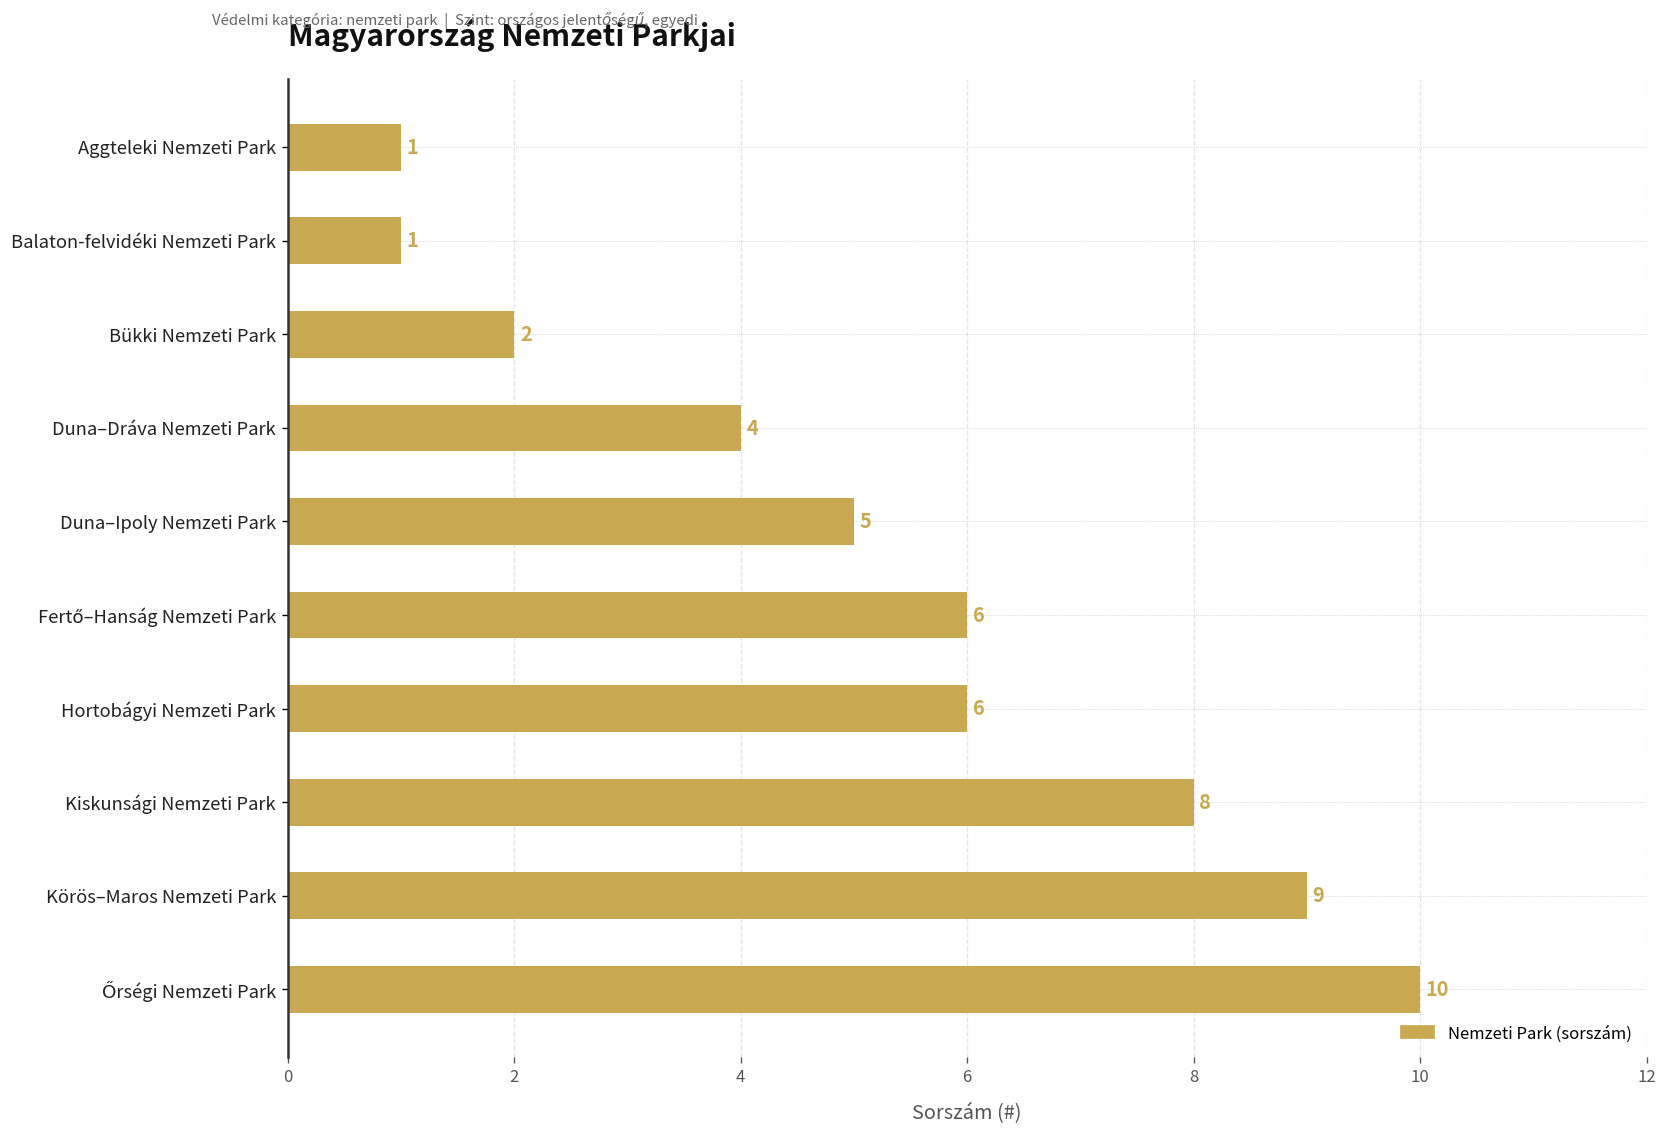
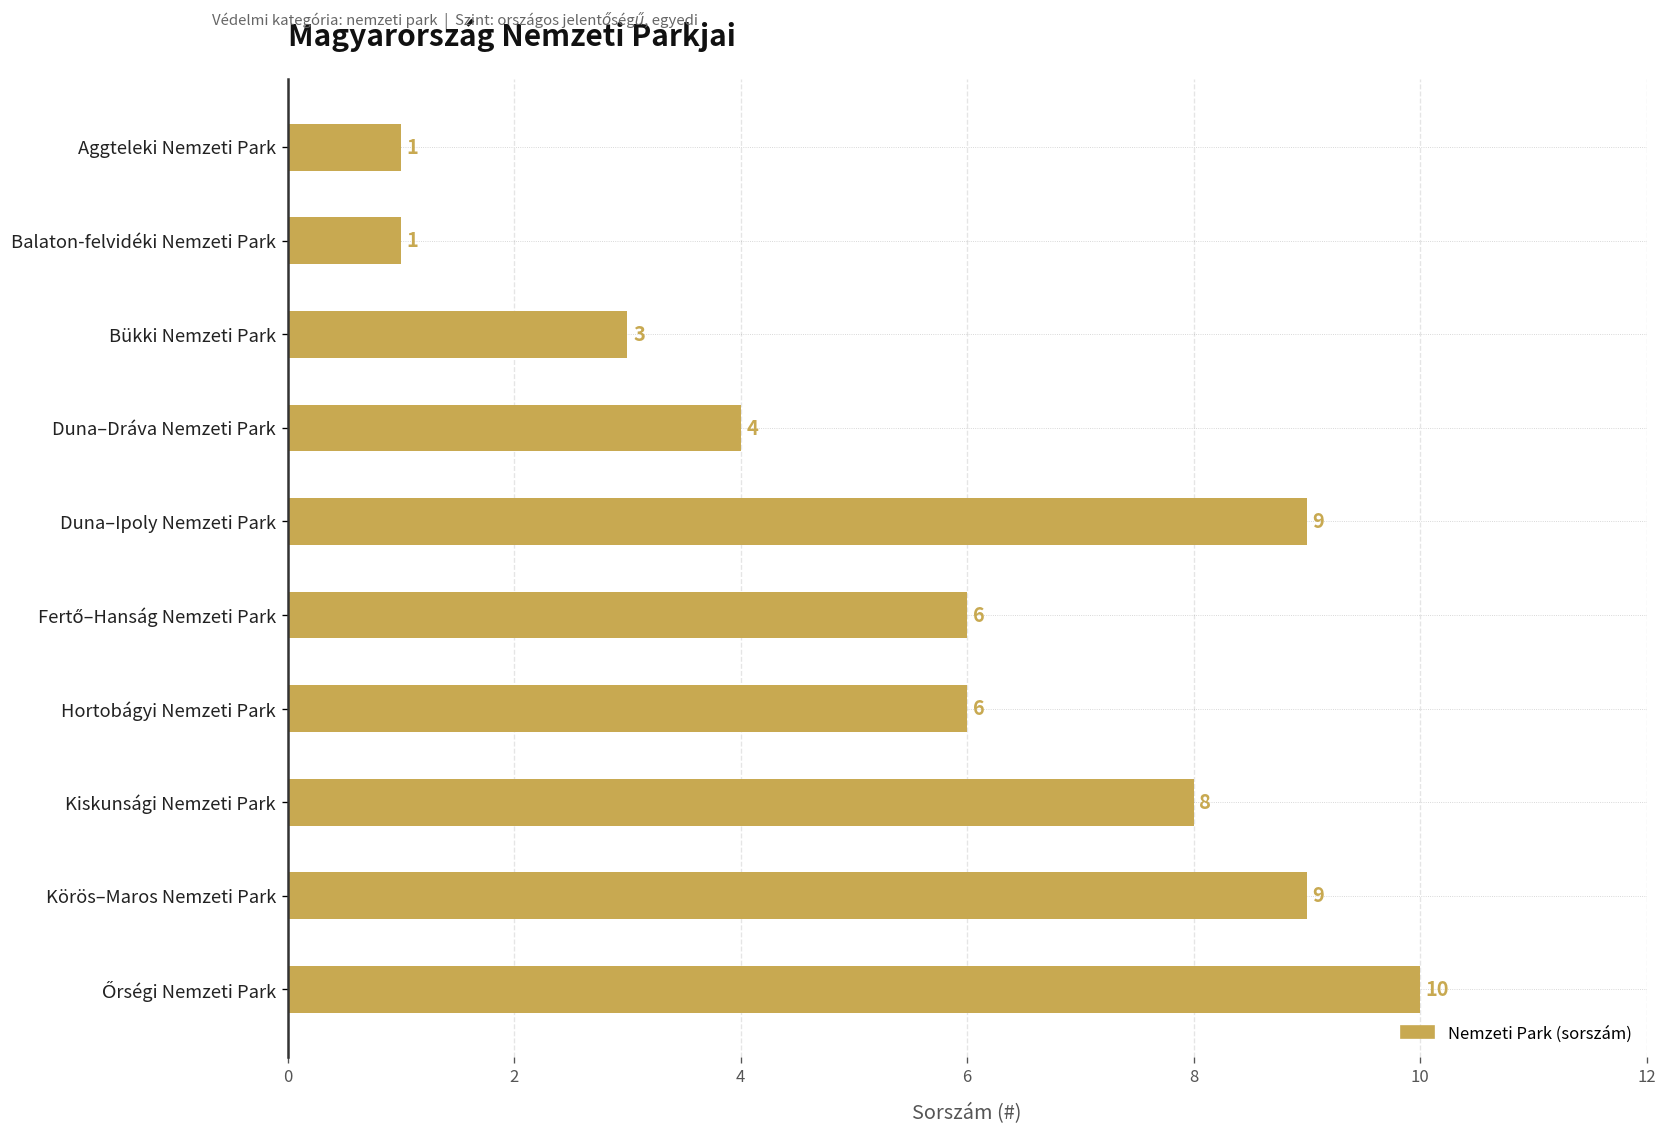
Bükki Nemzeti Park: 2 -> 3
Duna–Ipoly Nemzeti Park: 5 -> 9
